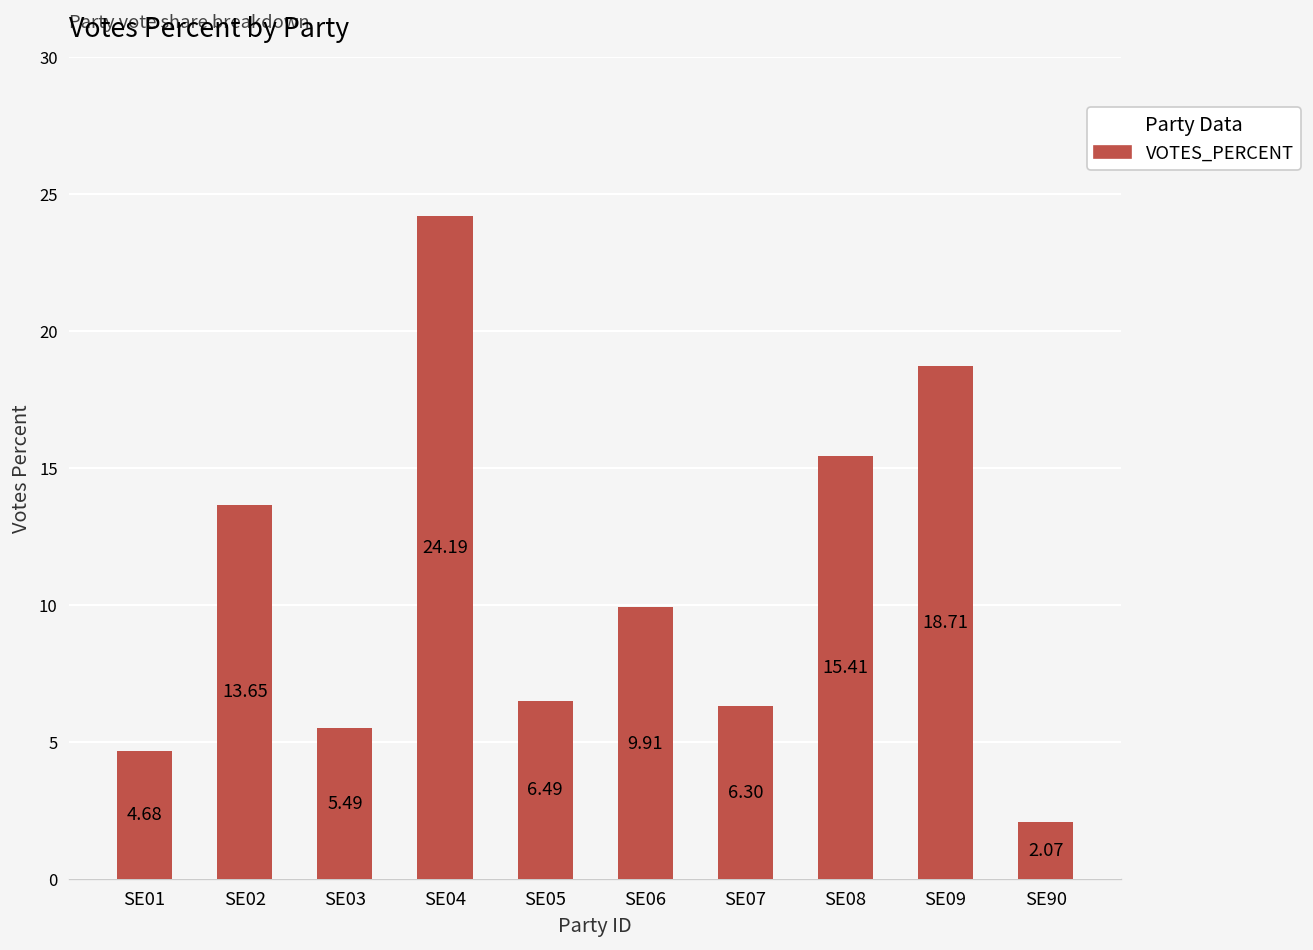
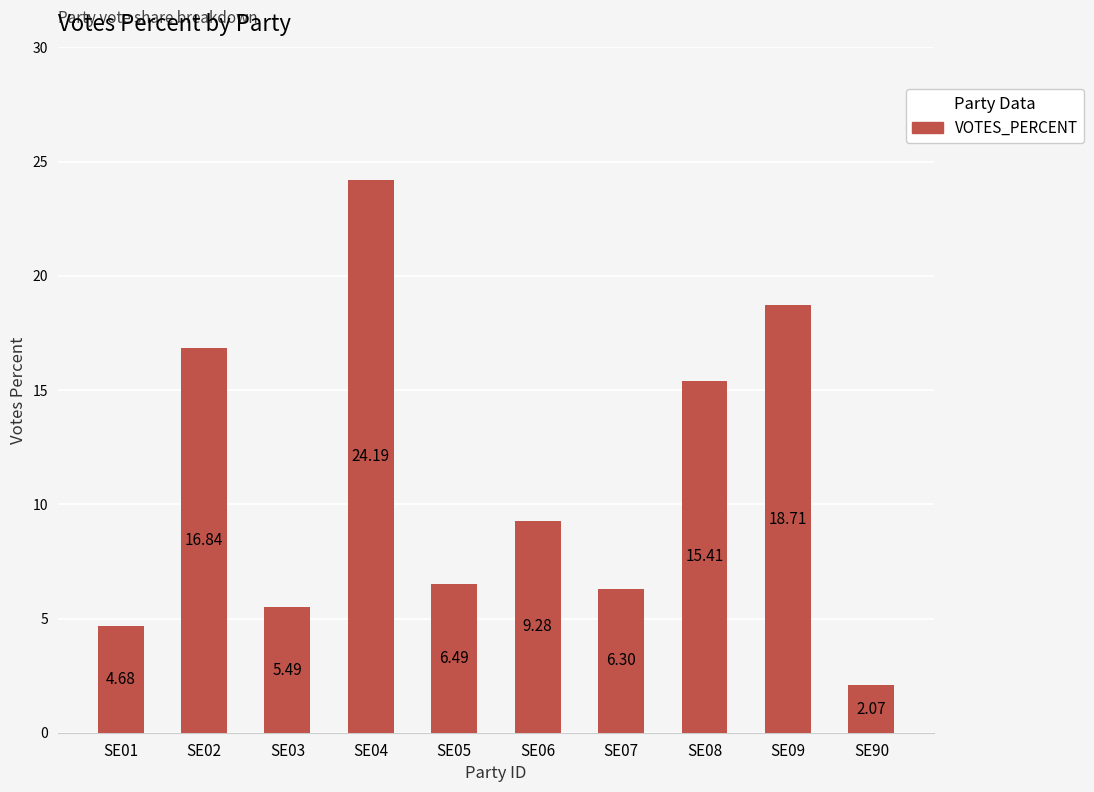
SE02: 13.65 -> 16.84
SE06: 9.91 -> 9.28
